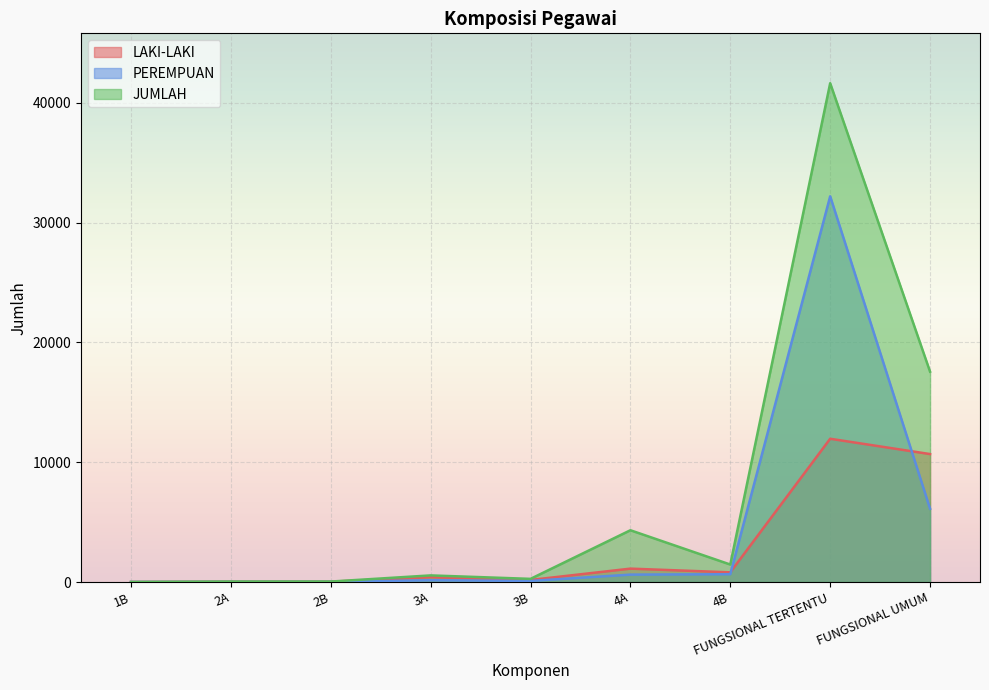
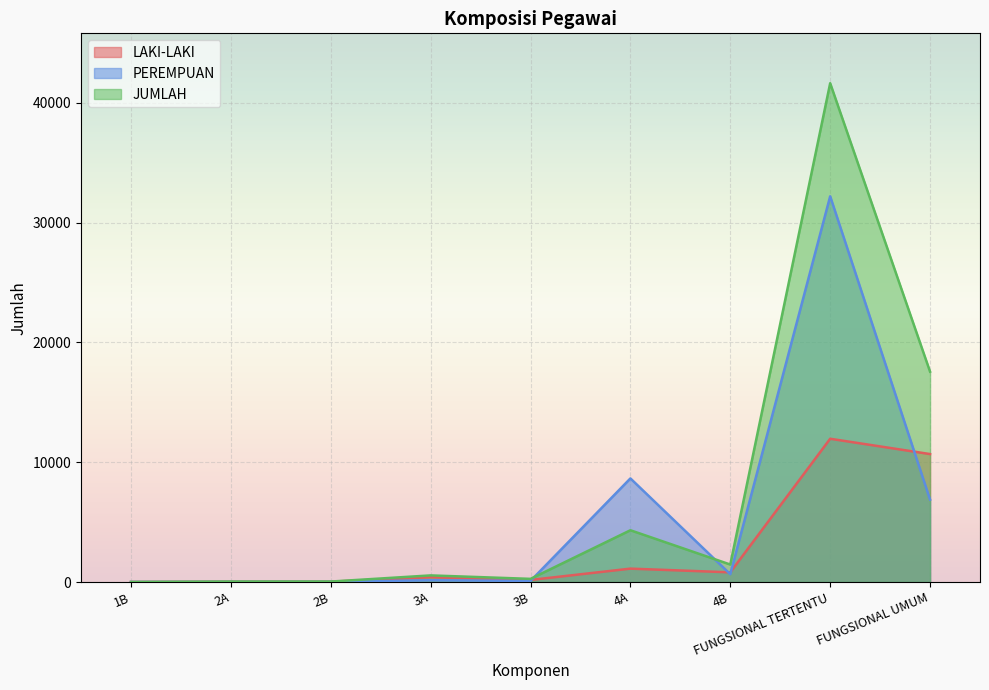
PEREMPUAN, 4A: 600 -> 8600
PEREMPUAN, FUNGSIONAL UMUM: 6100 -> 6900
